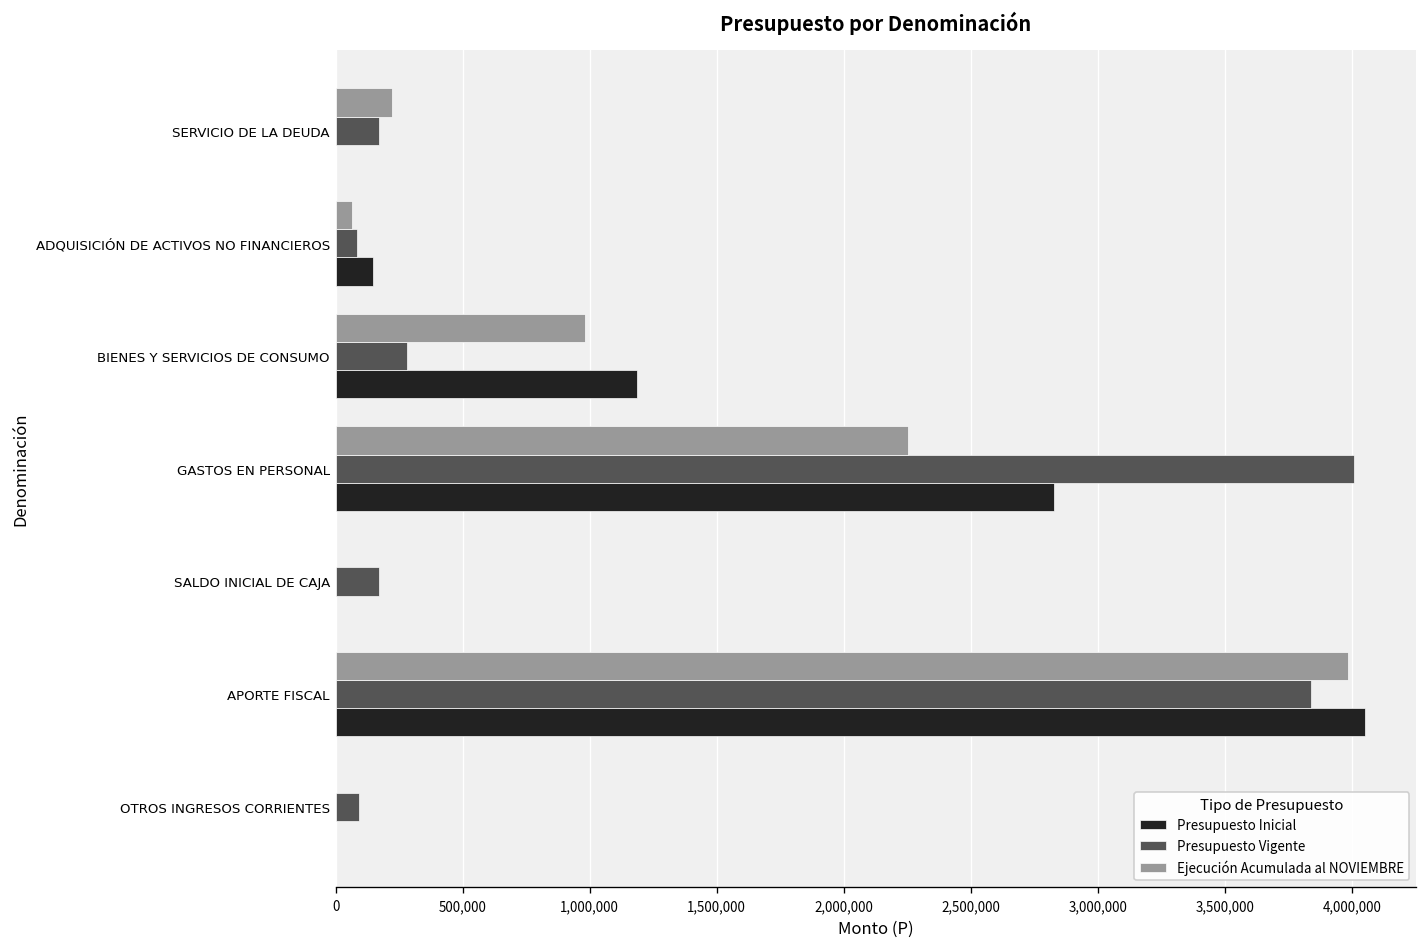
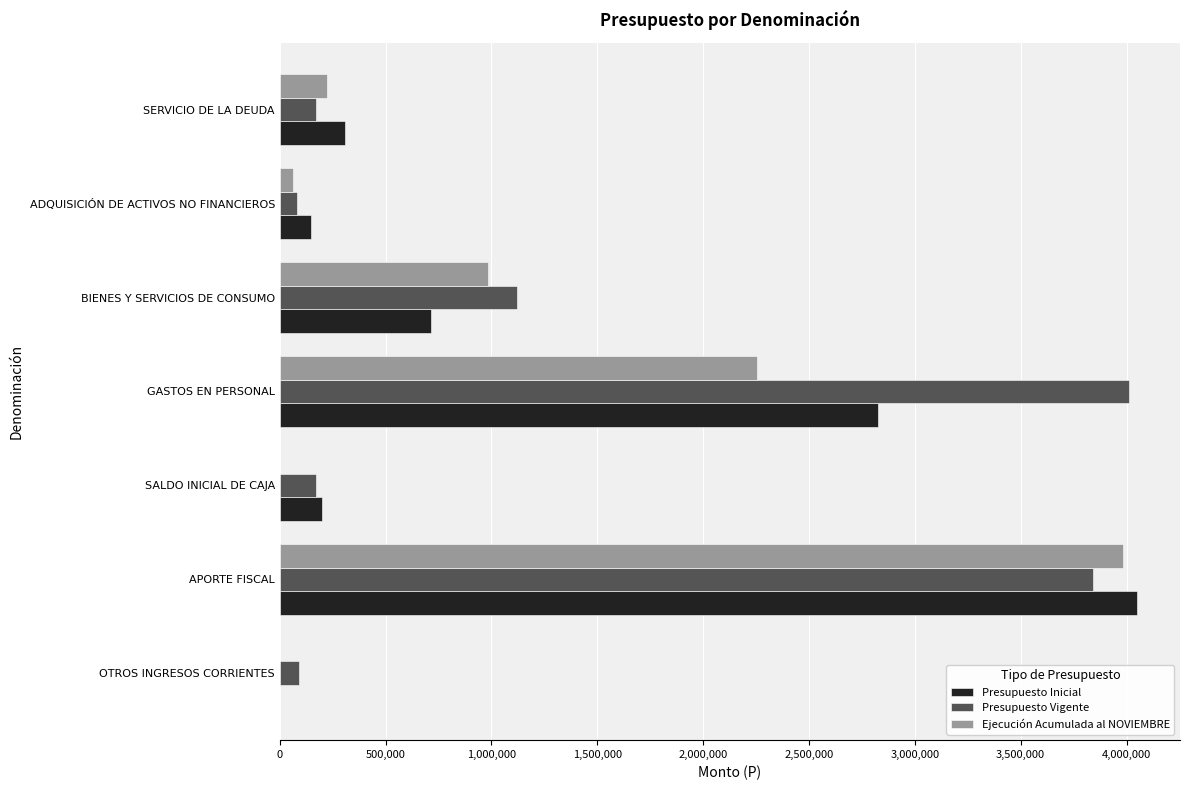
Presupuesto Inicial, SERVICIO DE LA DEUDA: 0 -> 310,000
Presupuesto Vigente, BIENES Y SERVICIOS DE CONSUMO: 280,000 -> 1,120,000
Presupuesto Inicial, BIENES Y SERVICIOS DE CONSUMO: 1,190,000 -> 710,000
Presupuesto Inicial, SALDO INICIAL DE CAJA: 0 -> 200,000
